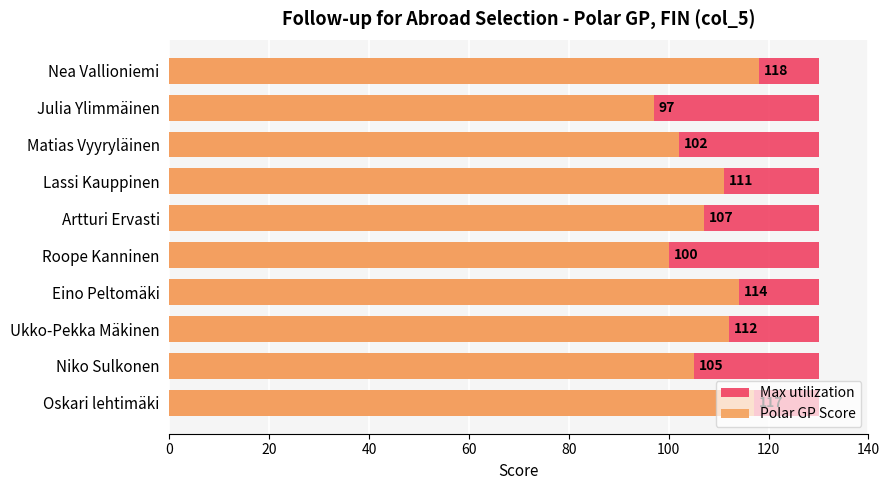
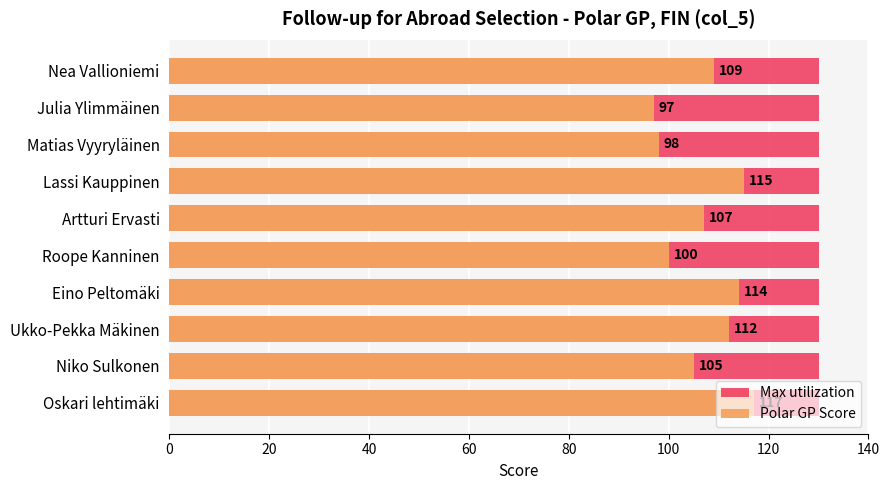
Polar GP Score, Nea Vallioniemi: 118 -> 109
Polar GP Score, Matias Vyyryläinen: 102 -> 98
Polar GP Score, Lassi Kauppinen: 111 -> 115
